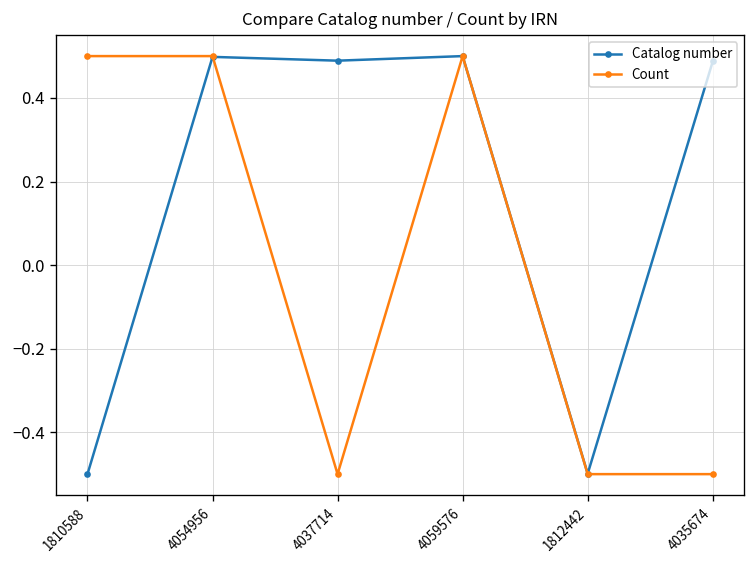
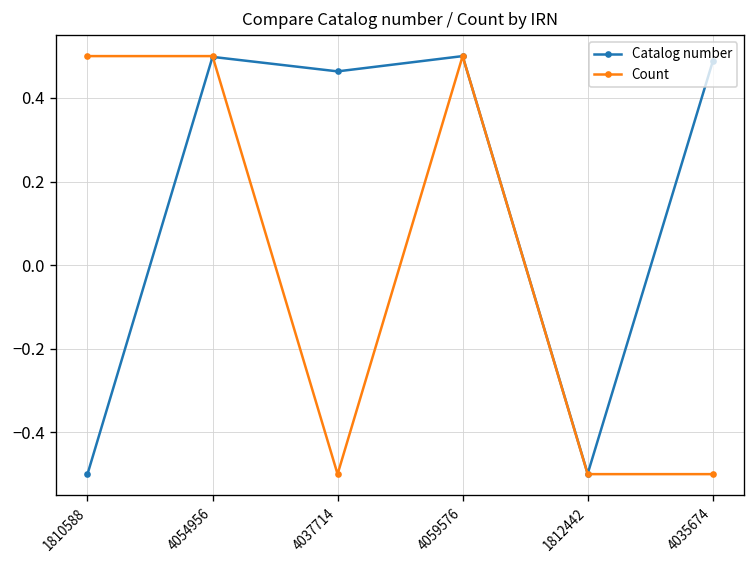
Catalog number, 4037714: 0.49 -> 0.46
